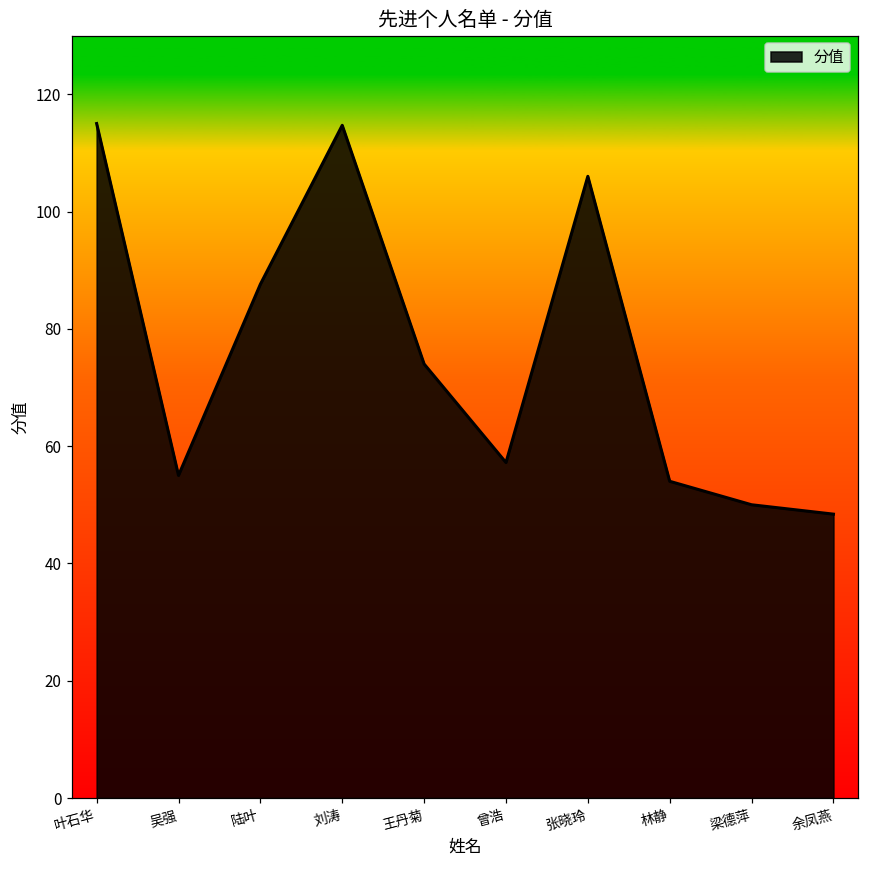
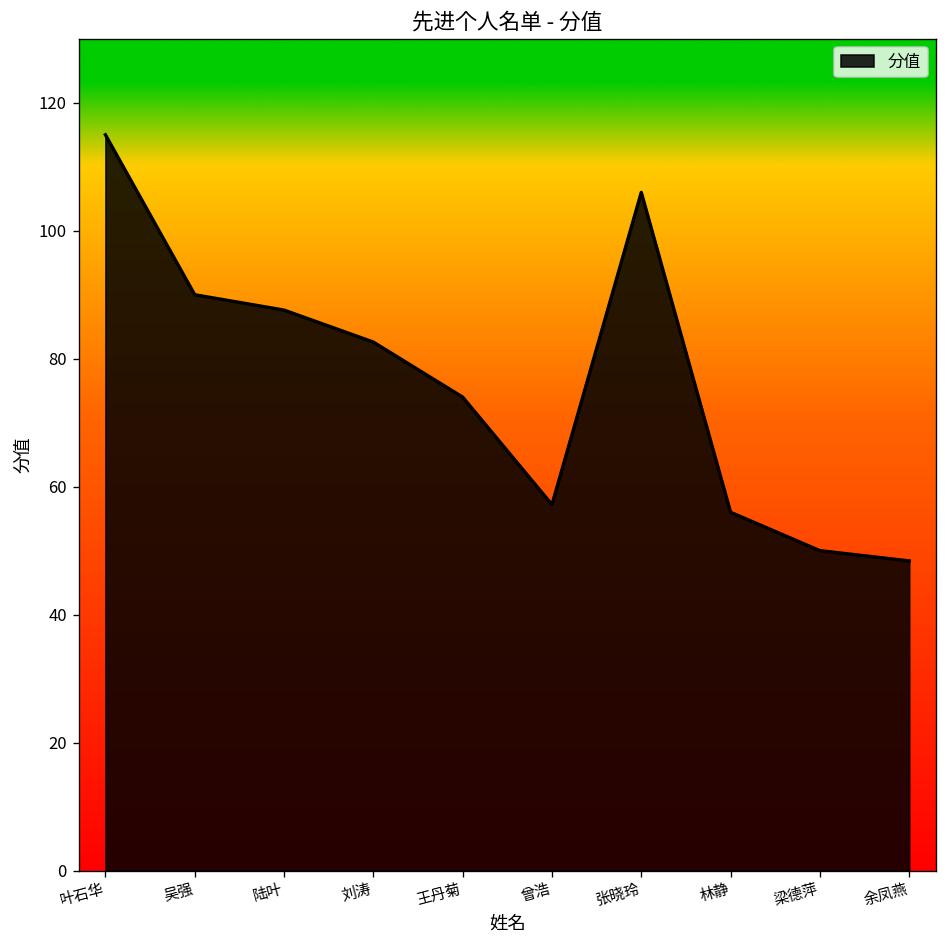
吴强: 55 -> 90
刘涛: 115 -> 83
林静: 54 -> 56
